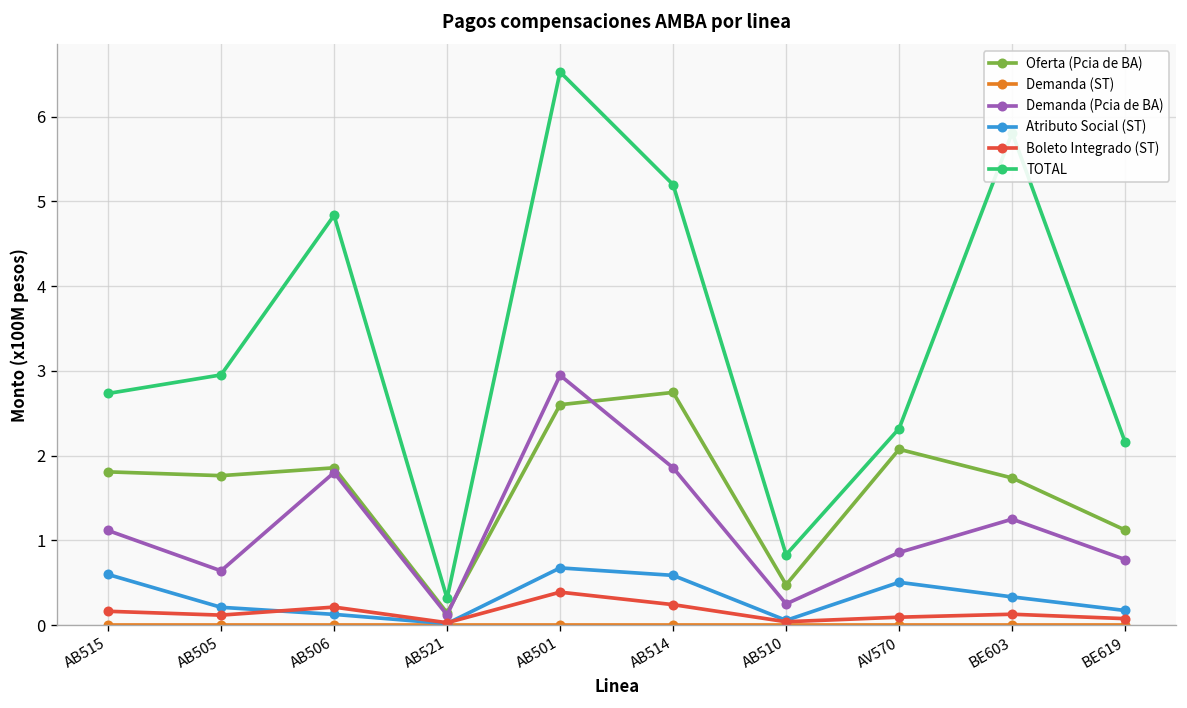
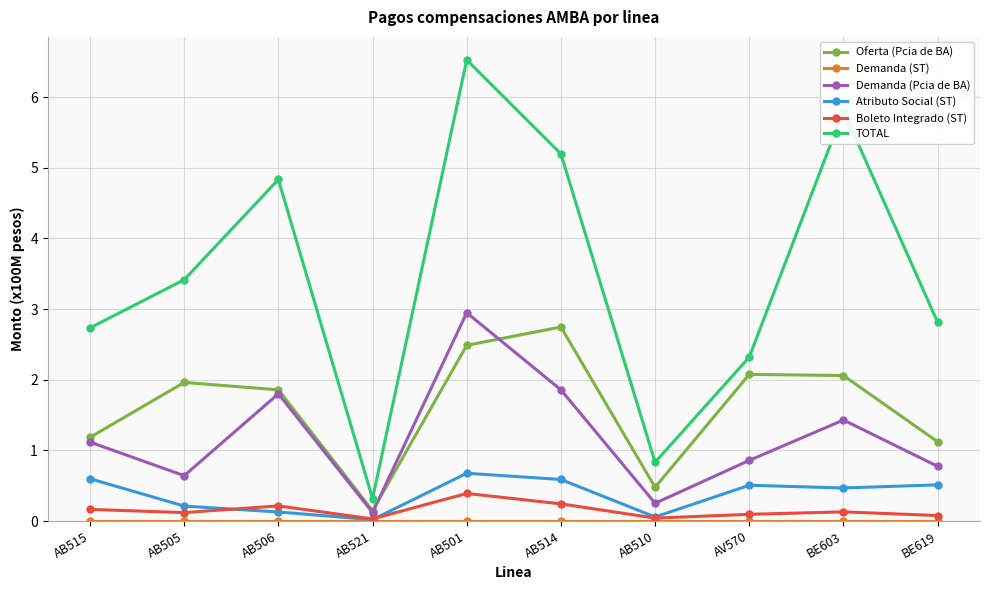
Oferta (Pcia de BA), AB515: 1.8 -> 1.2
Oferta (Pcia de BA), AB505: 1.8 -> 2.0
TOTAL, AB505: 3.0 -> 3.4
Oferta (Pcia de BA), AB501: 2.6 -> 2.5
Oferta (Pcia de BA), BE603: 1.7 -> 2.1
Demanda (Pcia de BA), BE603: 1.3 -> 1.4
Atributo Social (ST), BE603: 0.3 -> 0.5
Atributo Social (ST), BE619: 0.2 -> 0.5
TOTAL, BE619: 2.2 -> 2.8
